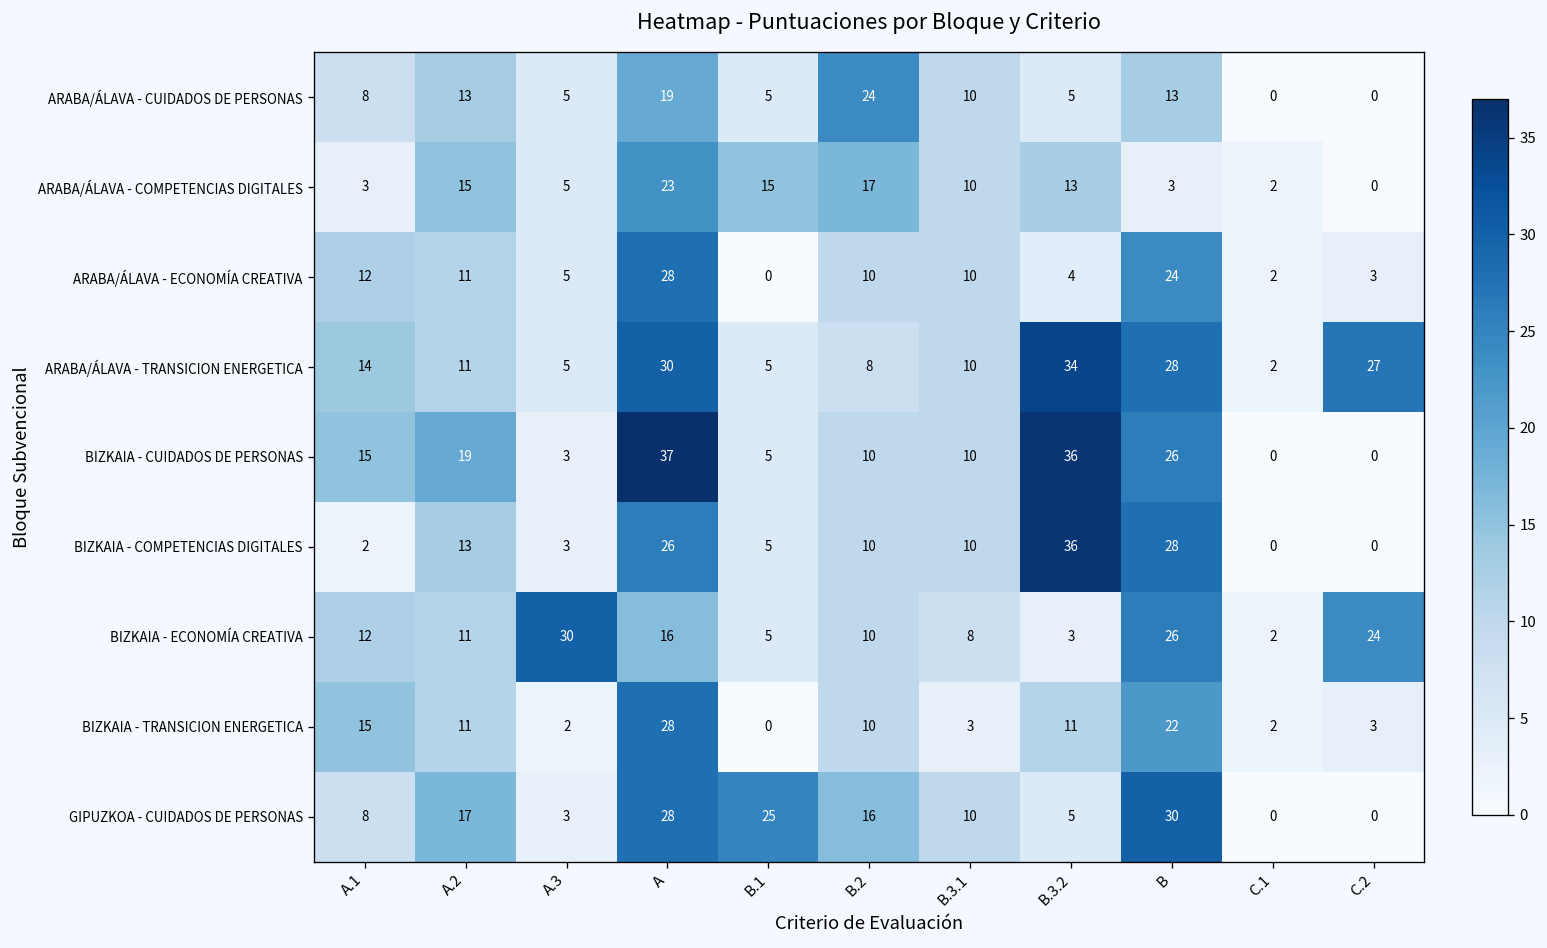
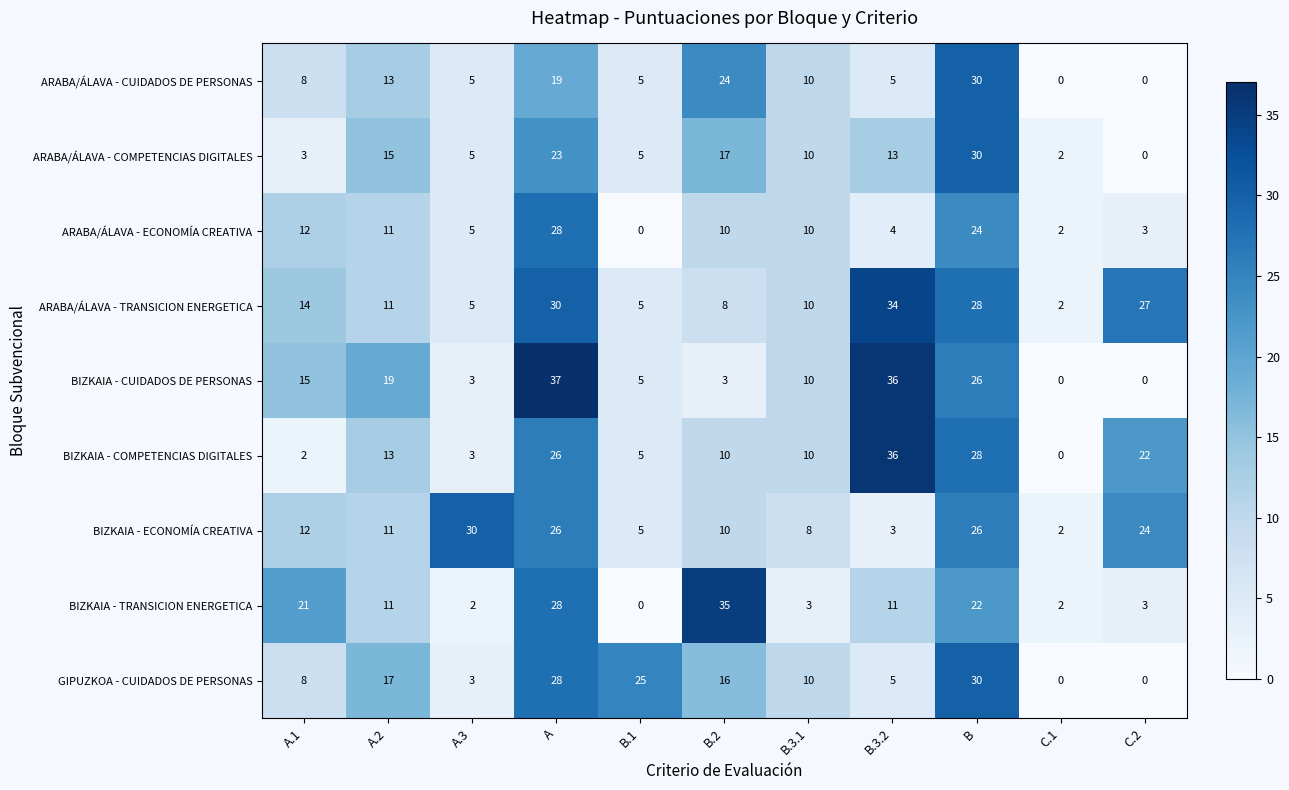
ARABA/ÁLAVA - CUIDADOS DE PERSONAS, B: 13 -> 30
ARABA/ÁLAVA - COMPETENCIAS DIGITALES, B.1: 15 -> 5
ARABA/ÁLAVA - COMPETENCIAS DIGITALES, B: 3 -> 30
BIZKAIA - CUIDADOS DE PERSONAS, B.2: 10 -> 3
BIZKAIA - COMPETENCIAS DIGITALES, C.2: 0 -> 22
BIZKAIA - ECONOMÍA CREATIVA, A: 16 -> 26
BIZKAIA - TRANSICION ENERGETICA, A.1: 15 -> 21
BIZKAIA - TRANSICION ENERGETICA, B.2: 10 -> 35
